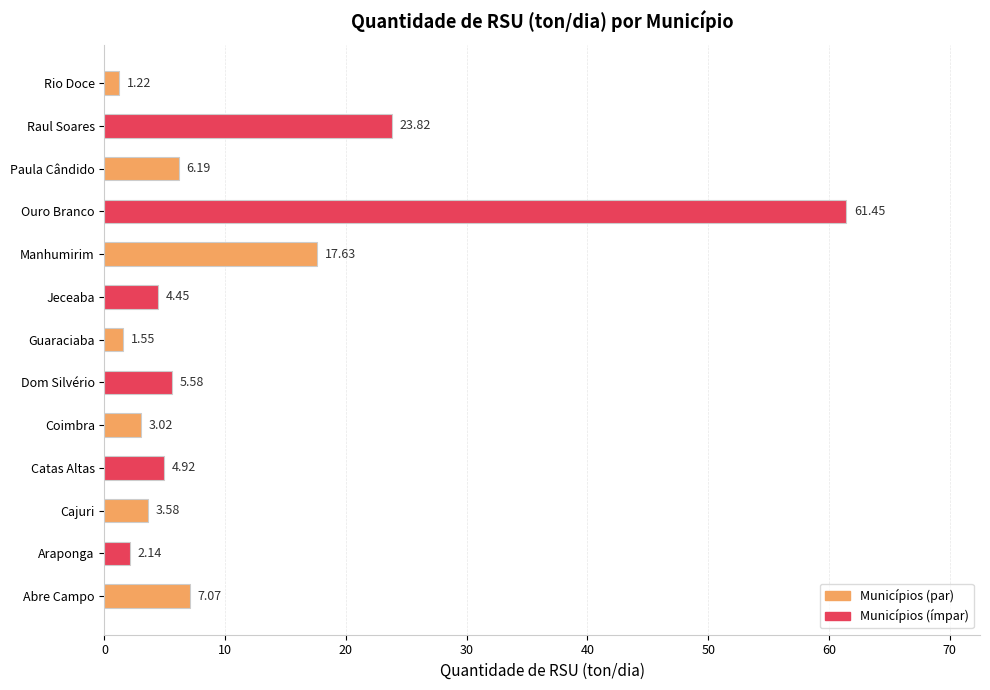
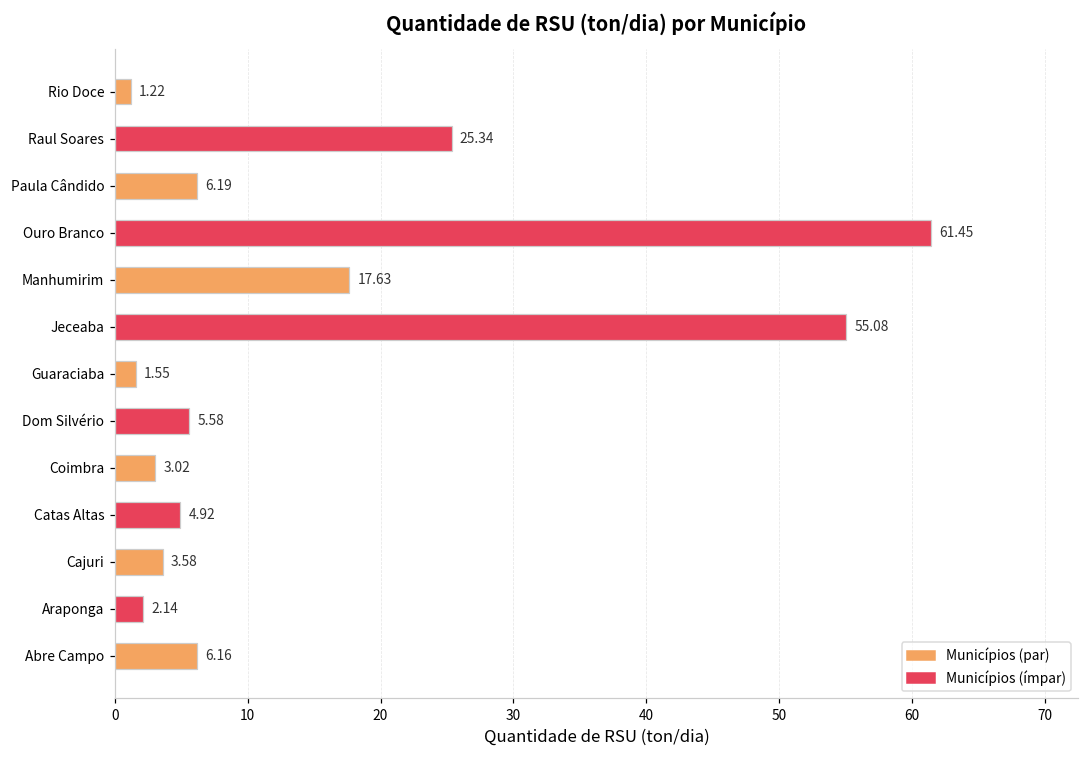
Raul Soares: 23.82 -> 25.34
Jeceaba: 4.45 -> 55.08
Abre Campo: 7.07 -> 6.16
